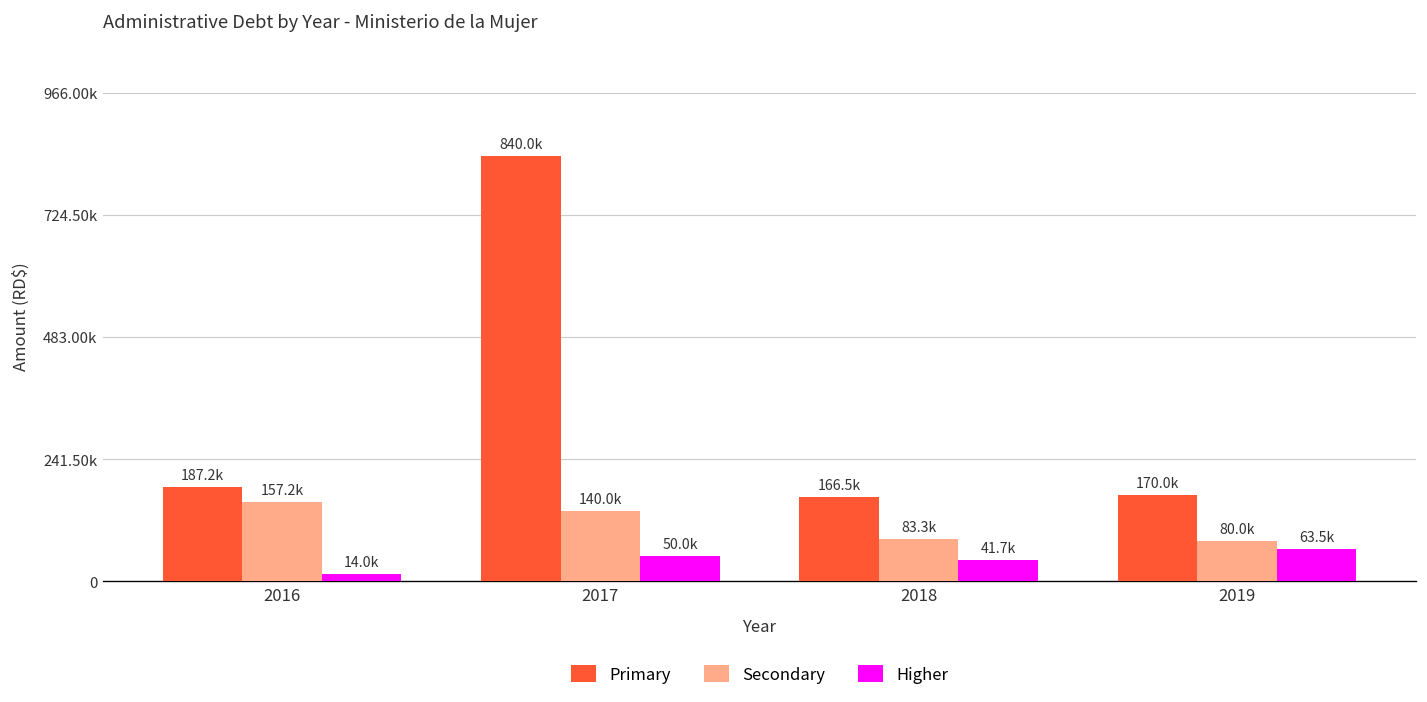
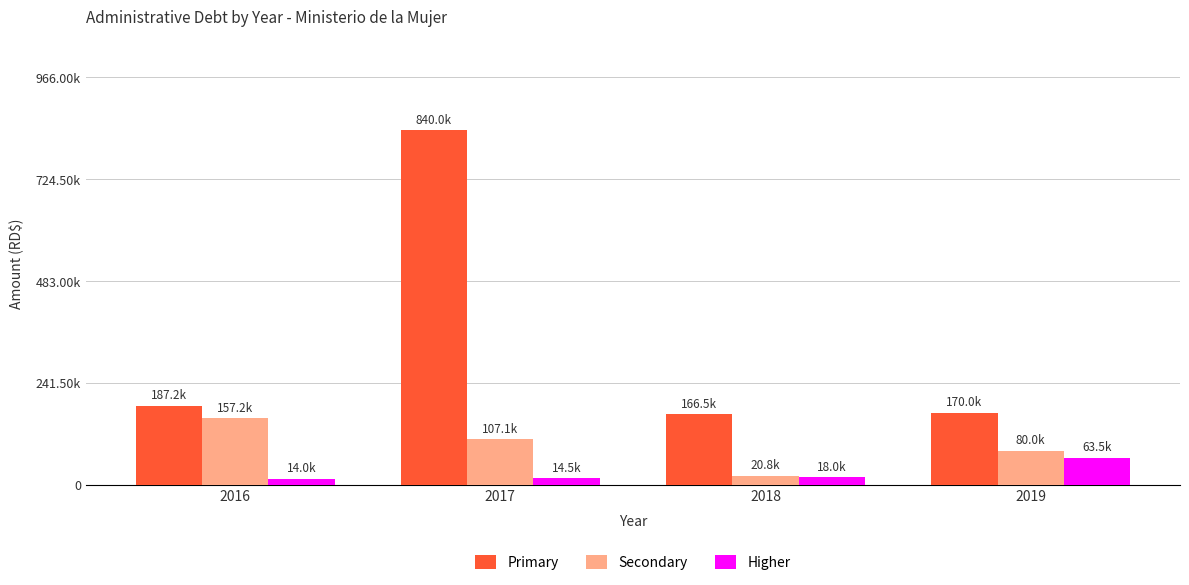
Secondary, 2017: 140.0k -> 107.1k
Higher, 2017: 50.0k -> 14.5k
Secondary, 2018: 83.3k -> 20.8k
Higher, 2018: 41.7k -> 18.0k
